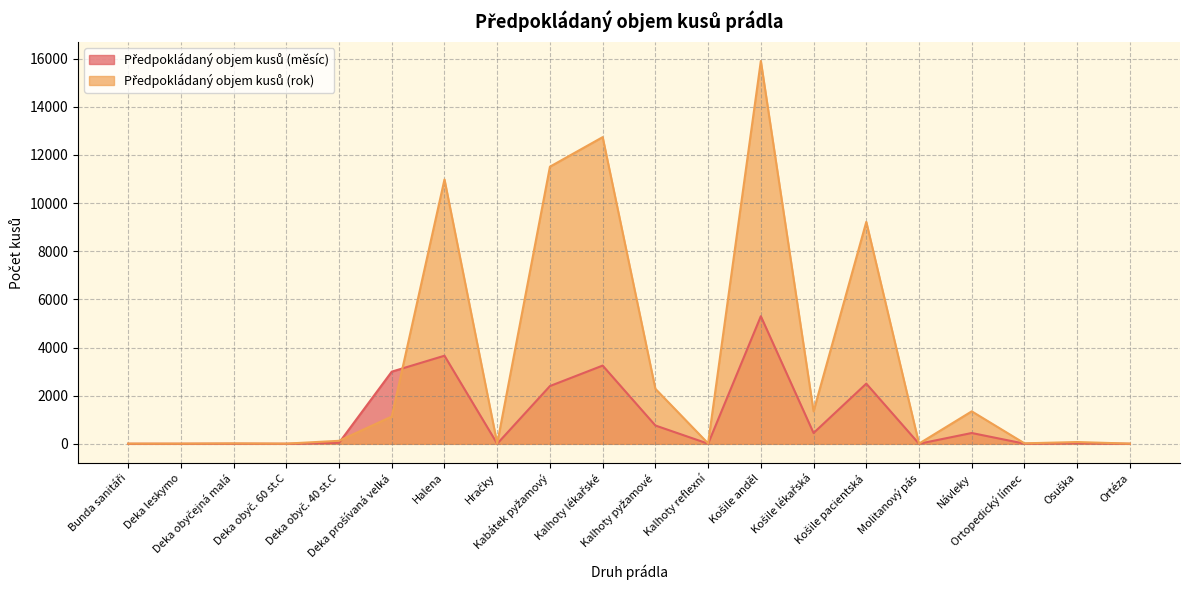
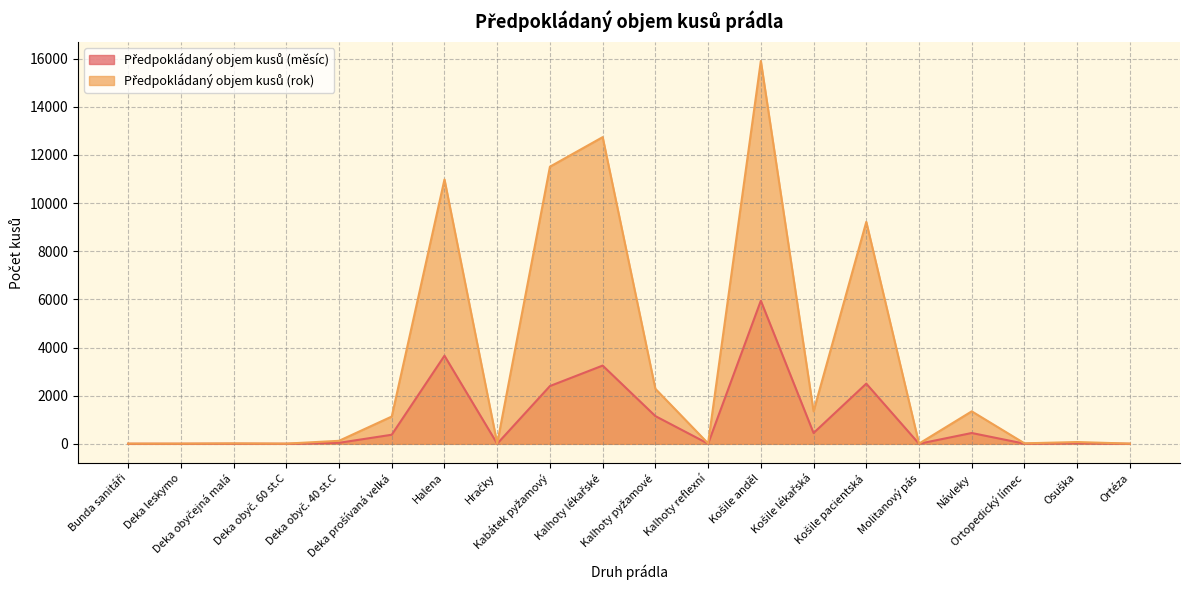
Předpokládaný objem kusů (měsíc), Deka prošívaná velká: 3000 -> 400
Předpokládaný objem kusů (měsíc), Kalhoty pyžamové: 800 -> 1200
Předpokládaný objem kusů (měsíc), Košile anděl: 5300 -> 5900
